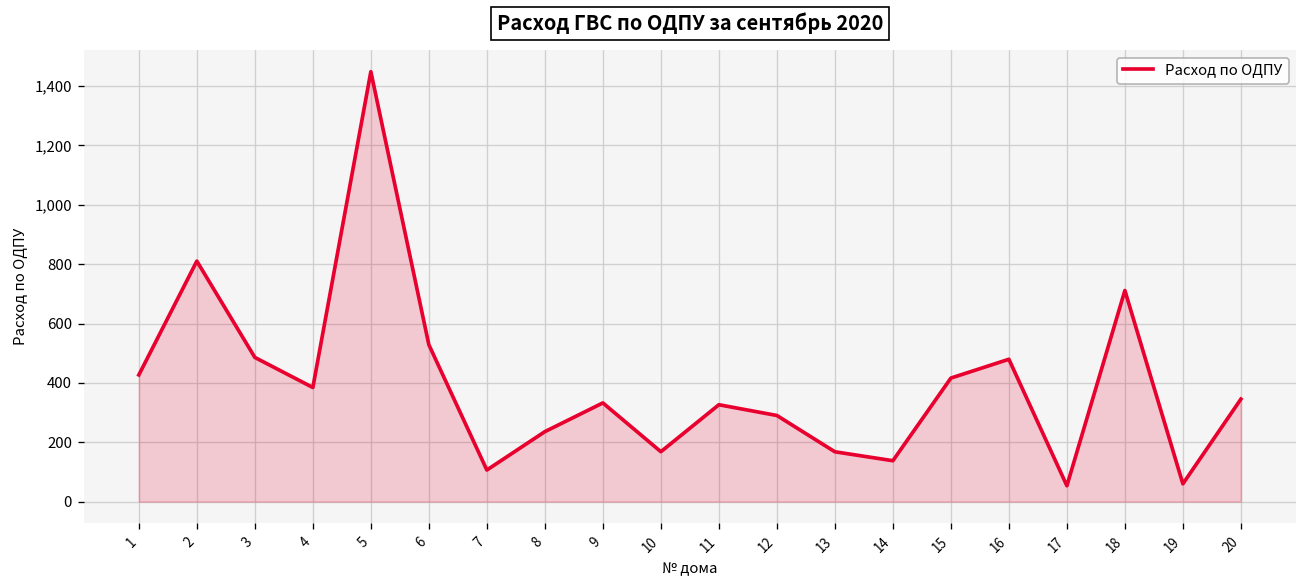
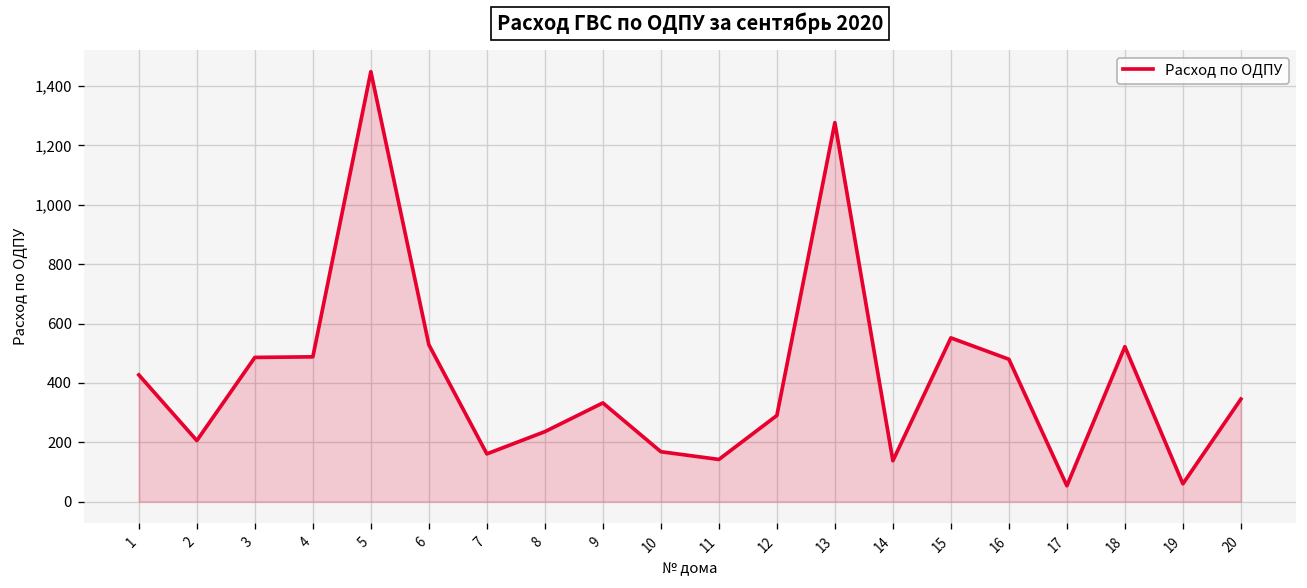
2: 810 -> 210
4: 380 -> 490
7: 110 -> 160
11: 330 -> 140
13: 170 -> 1,280
15: 420 -> 550
18: 710 -> 520
